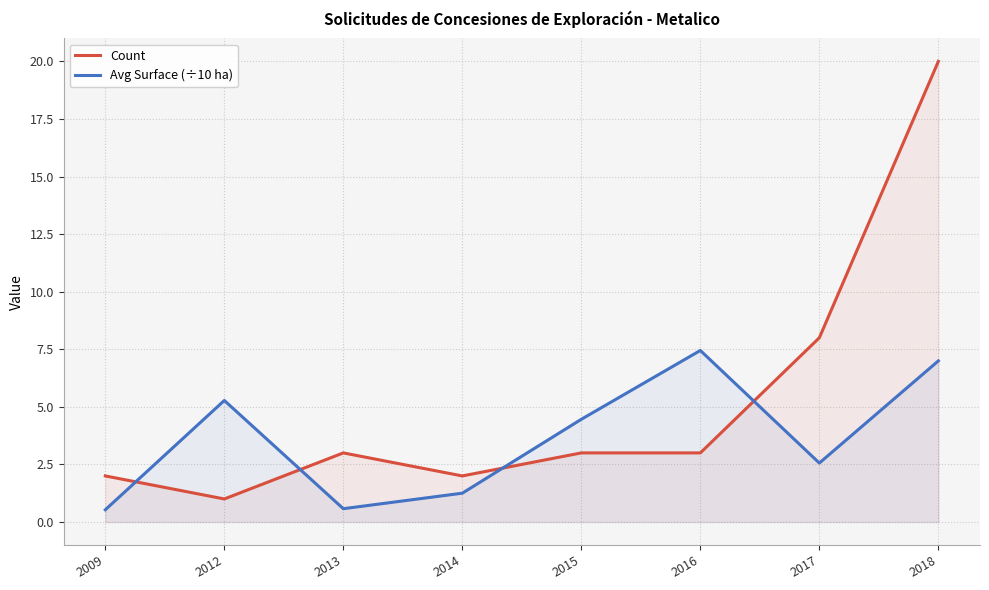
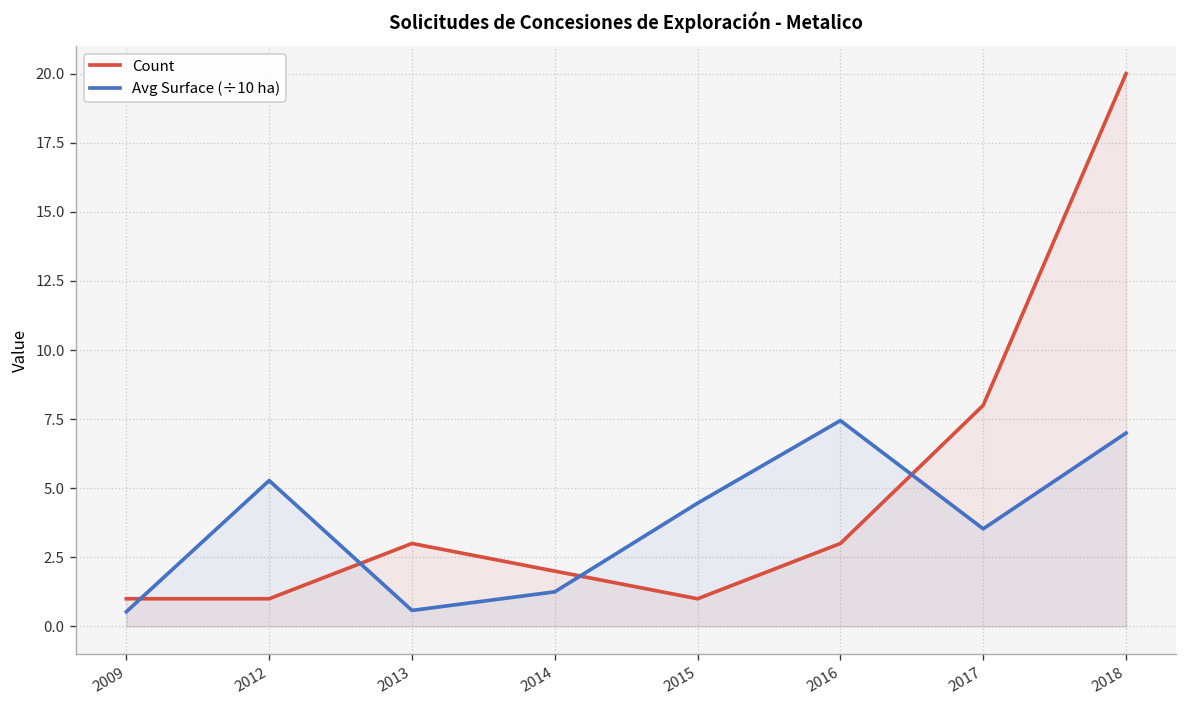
Count, 2009: 2 -> 1
Count, 2015: 3 -> 1
Avg Surface (÷10 ha), 2017: 2.6 -> 3.5
